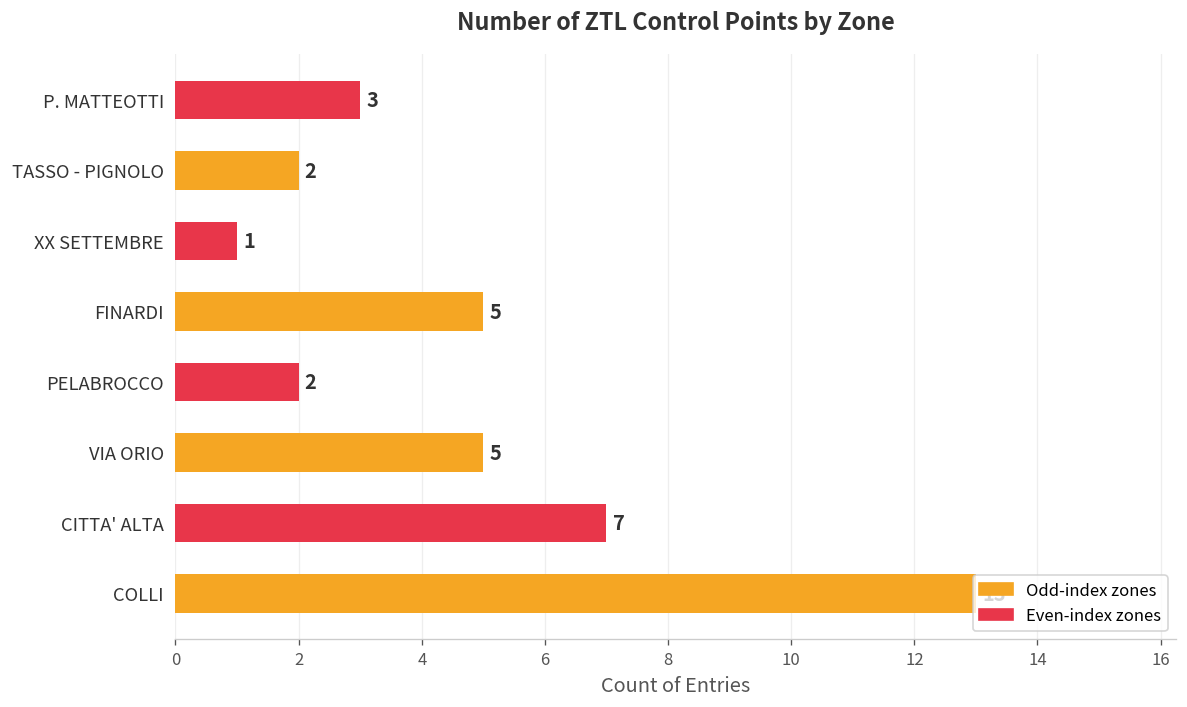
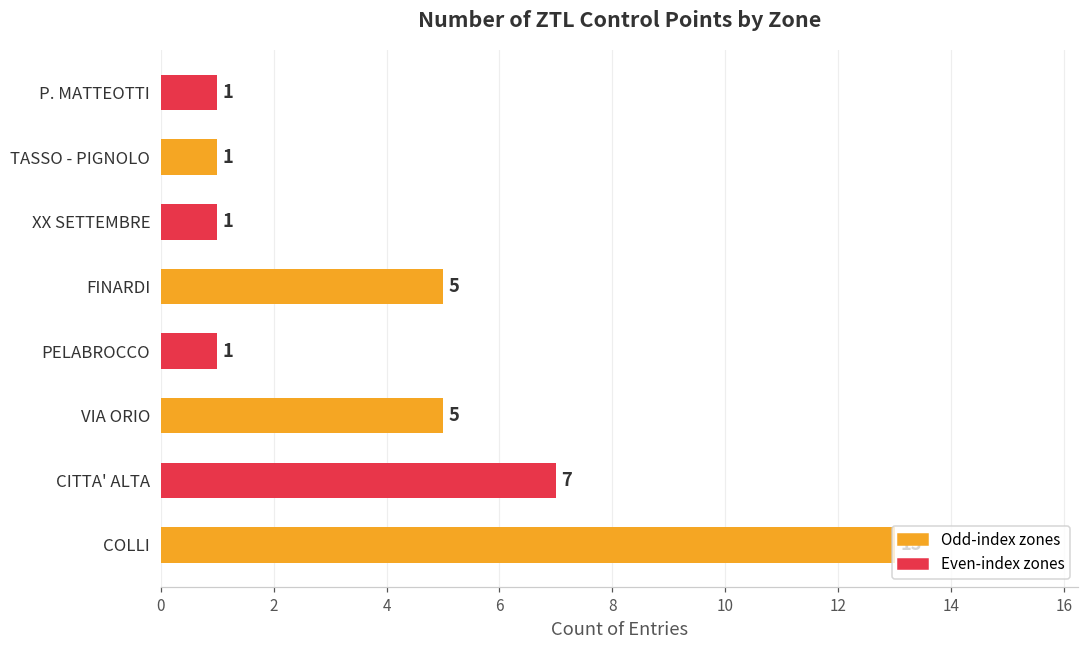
P. MATTEOTTI: 3 -> 1
TASSO - PIGNOLO: 2 -> 1
PELABROCCO: 2 -> 1
